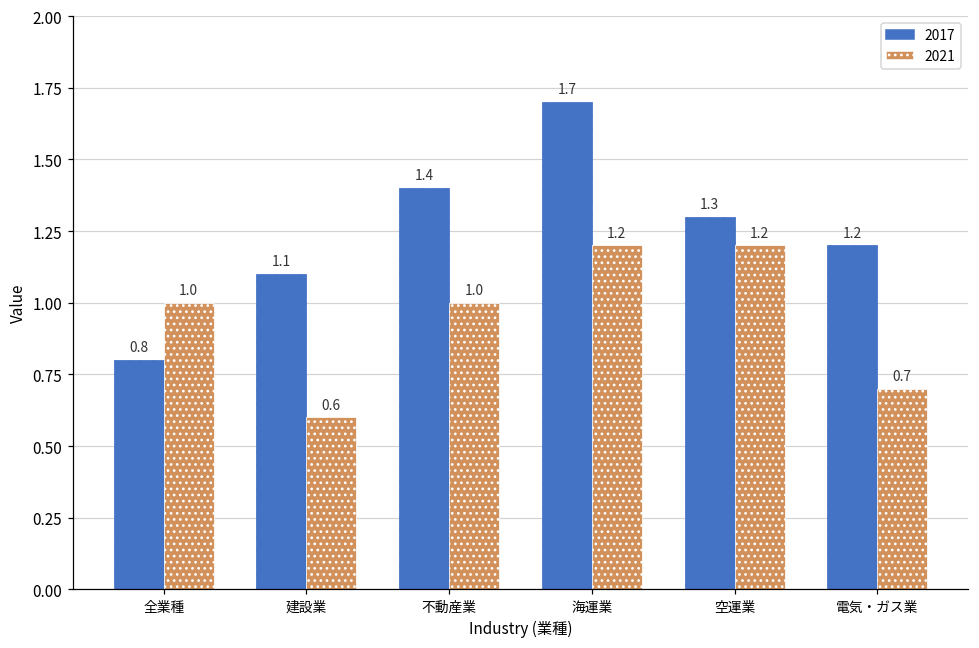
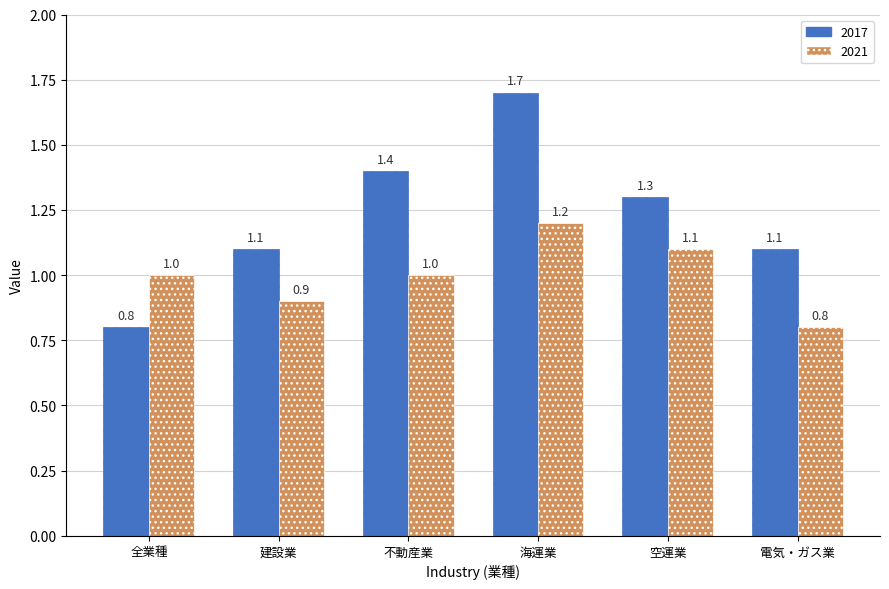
2021, 建設業: 0.6 -> 0.9
2021, 空運業: 1.2 -> 1.1
2017, 電気・ガス業: 1.2 -> 1.1
2021, 電気・ガス業: 0.7 -> 0.8
